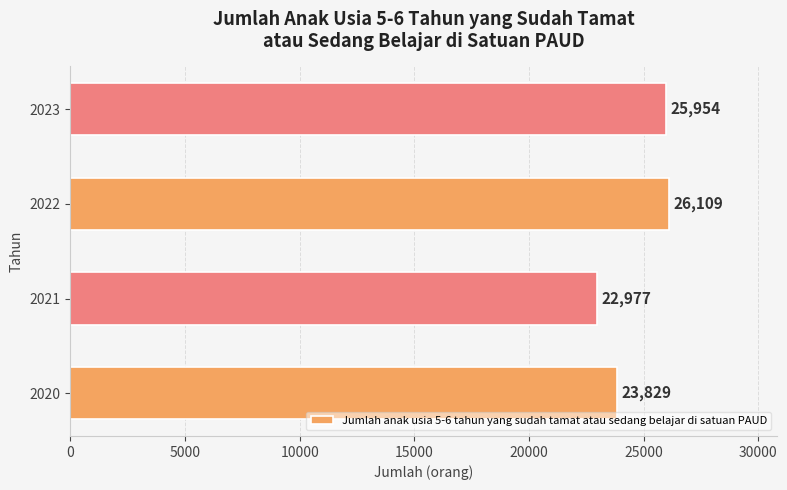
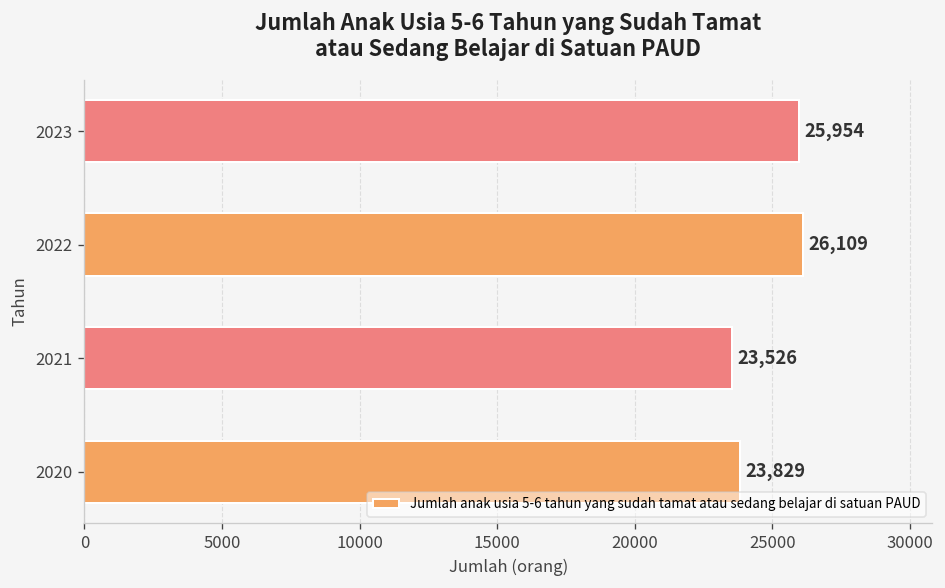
2021: 22,977 -> 23,526
